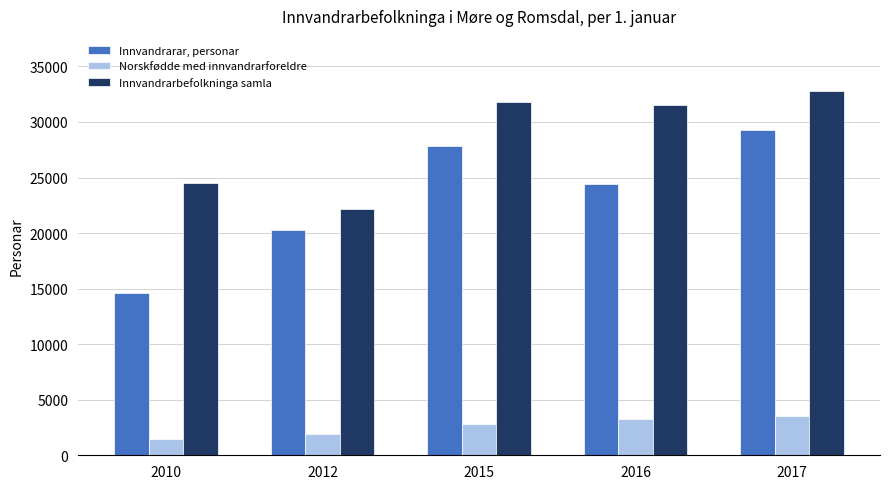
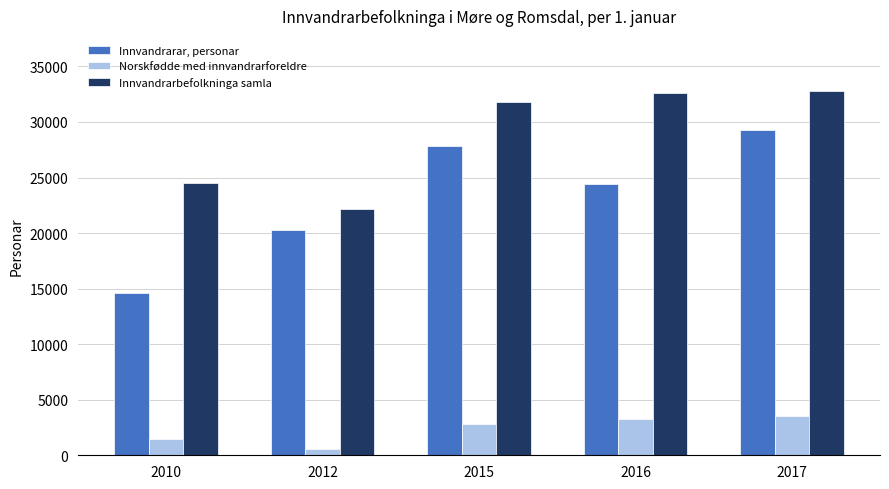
Norskfødde med innvandrarforeldre, 2012: 1900 -> 600
Innvandrarbefolkninga samla, 2016: 31500 -> 32600
